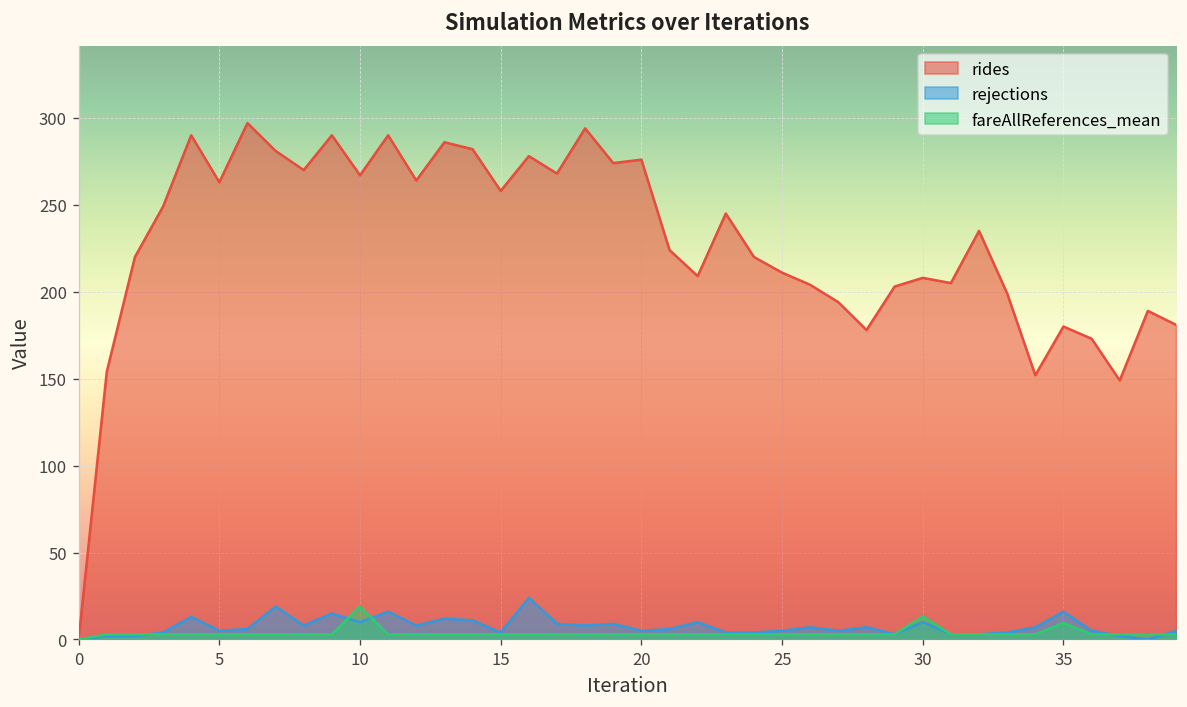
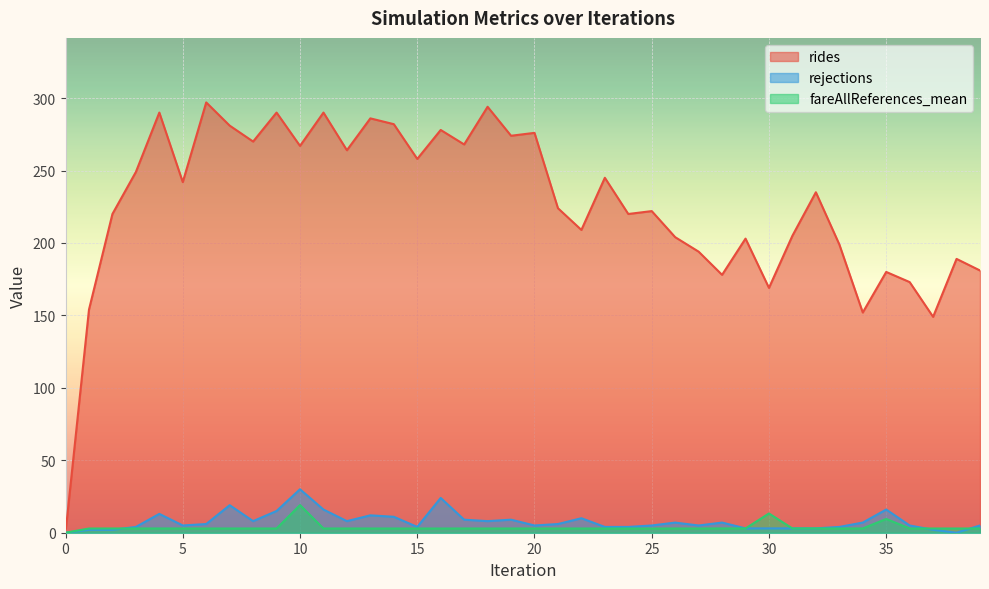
rides, 5: 263 -> 242
rejections, 10: 10 -> 30
rides, 25: 211 -> 222
rides, 30: 208 -> 169
rejections, 30: 10 -> 3
